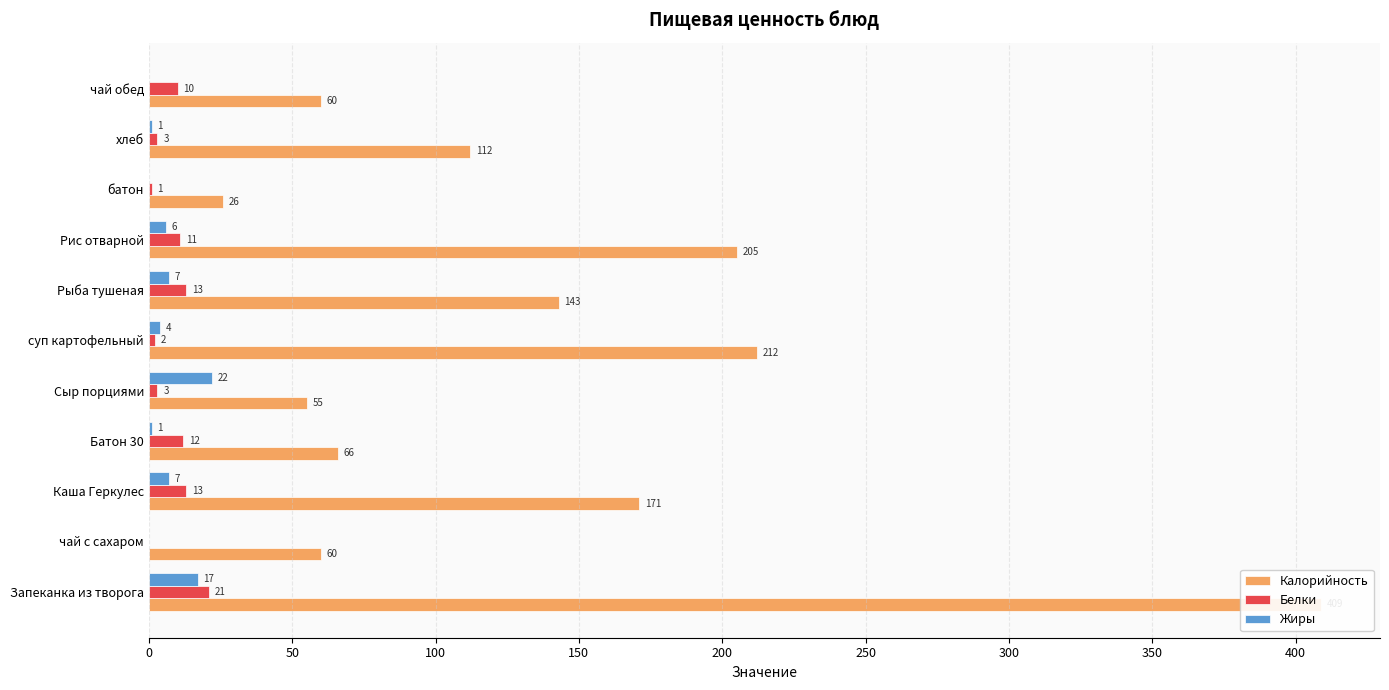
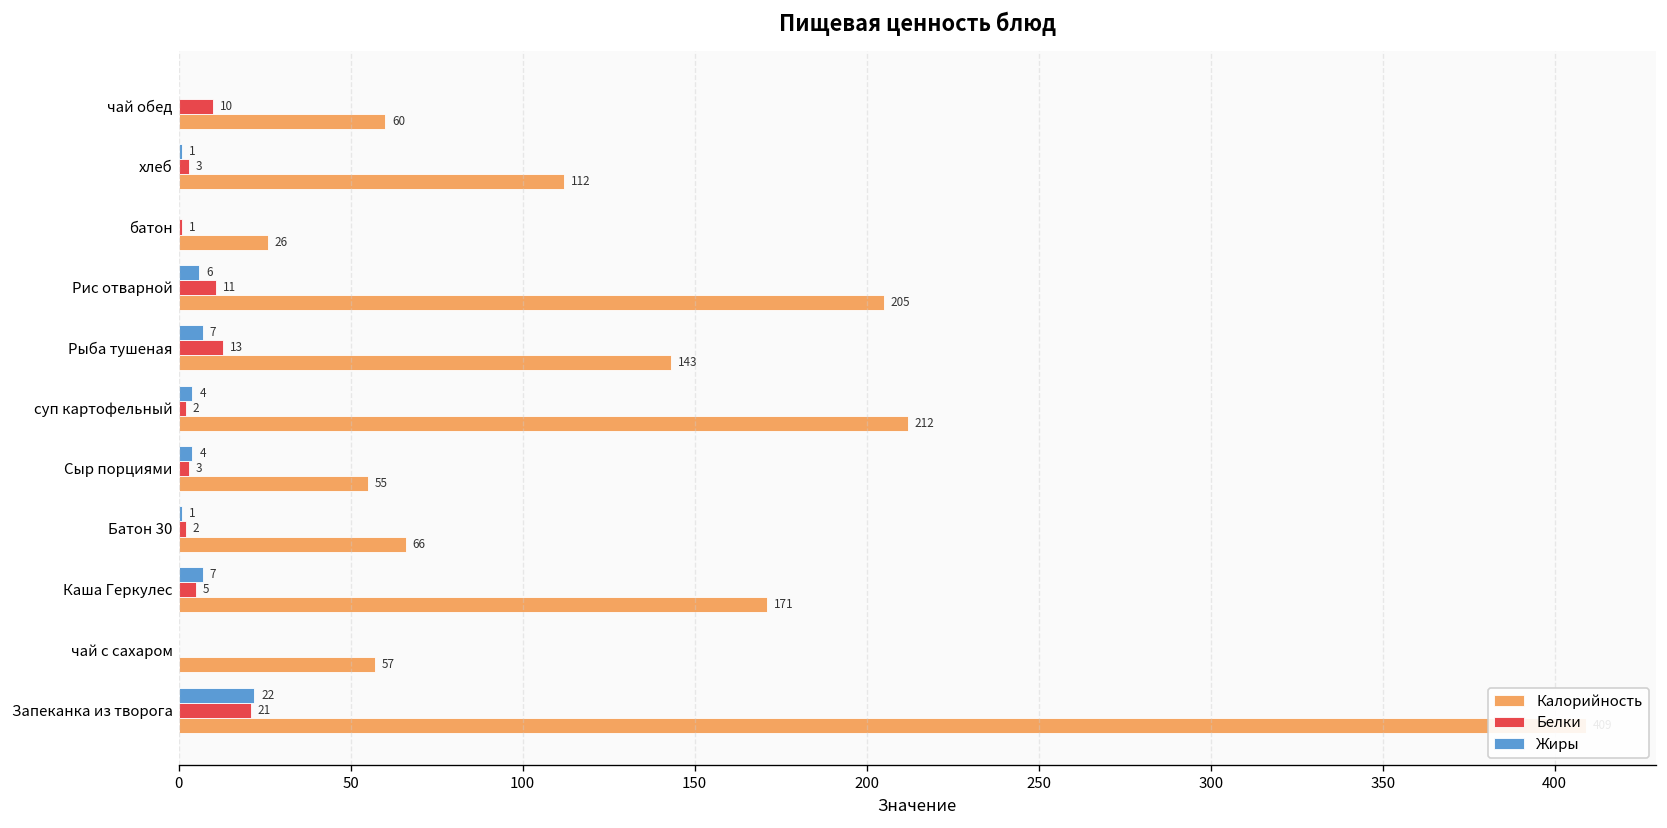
Жиры, Сыр порциями: 22 -> 4
Белки, Батон 30: 12 -> 2
Белки, Каша Геркулес: 13 -> 5
Калорийность, чай с сахаром: 60 -> 57
Жиры, Запеканка из творога: 17 -> 22
